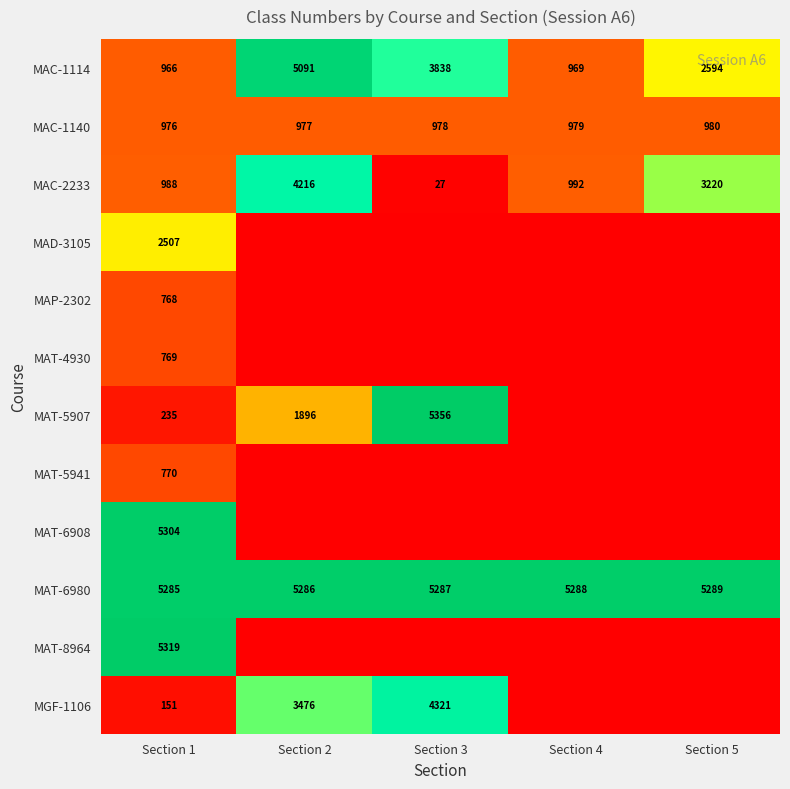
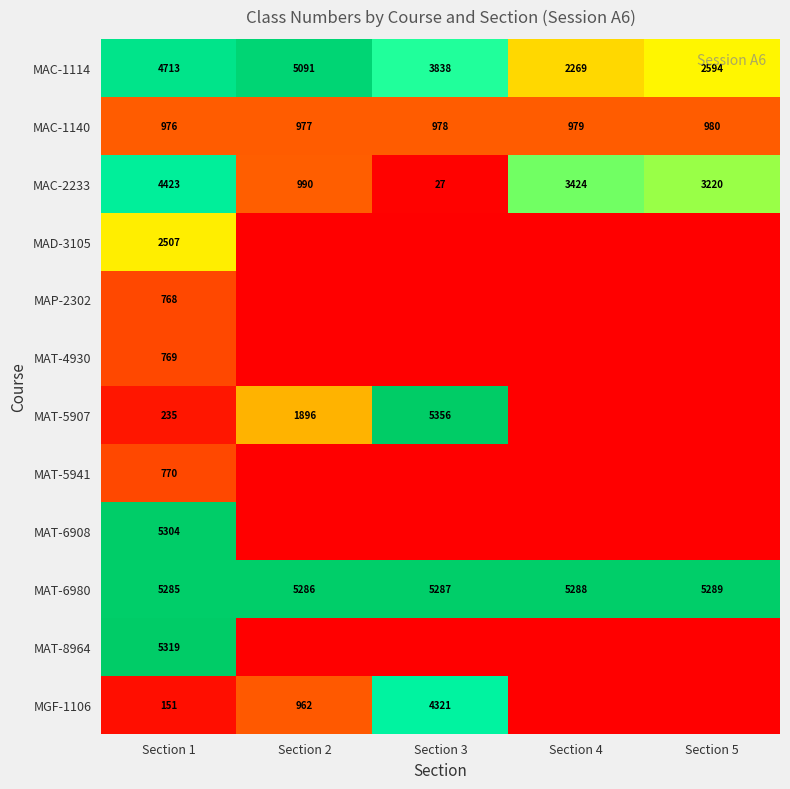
MAC-1114, Section 1: 966 -> 4713
MAC-1114, Section 4: 969 -> 2269
MAC-2233, Section 1: 988 -> 4423
MAC-2233, Section 2: 4216 -> 990
MAC-2233, Section 4: 992 -> 3424
MGF-1106, Section 2: 3476 -> 962
